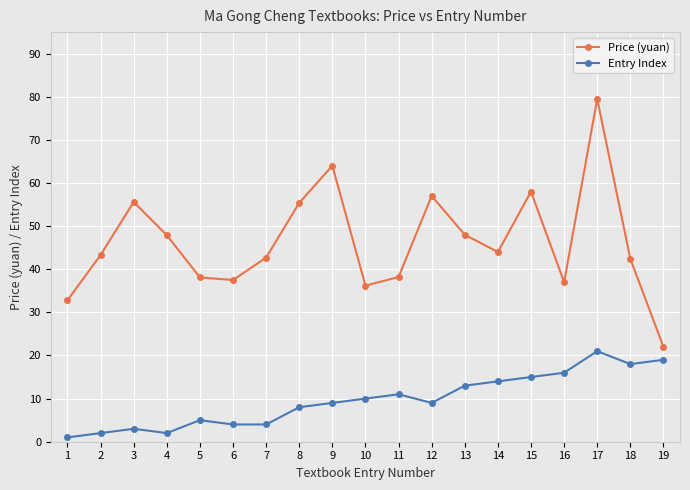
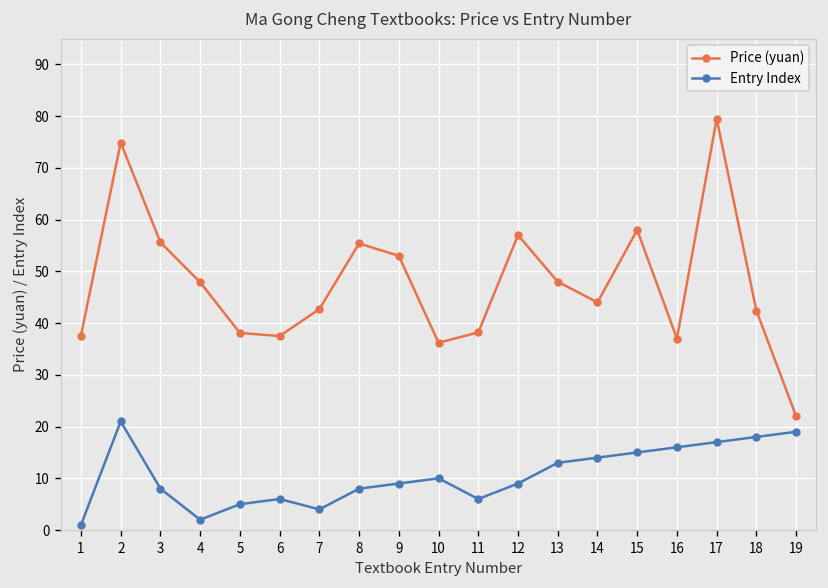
Price (yuan), 1: 33 -> 38
Price (yuan), 2: 43 -> 75
Entry Index, 2: 2 -> 21
Entry Index, 3: 3 -> 8
Entry Index, 6: 4 -> 6
Price (yuan), 9: 64 -> 53
Entry Index, 11: 11 -> 6
Entry Index, 17: 21 -> 17
